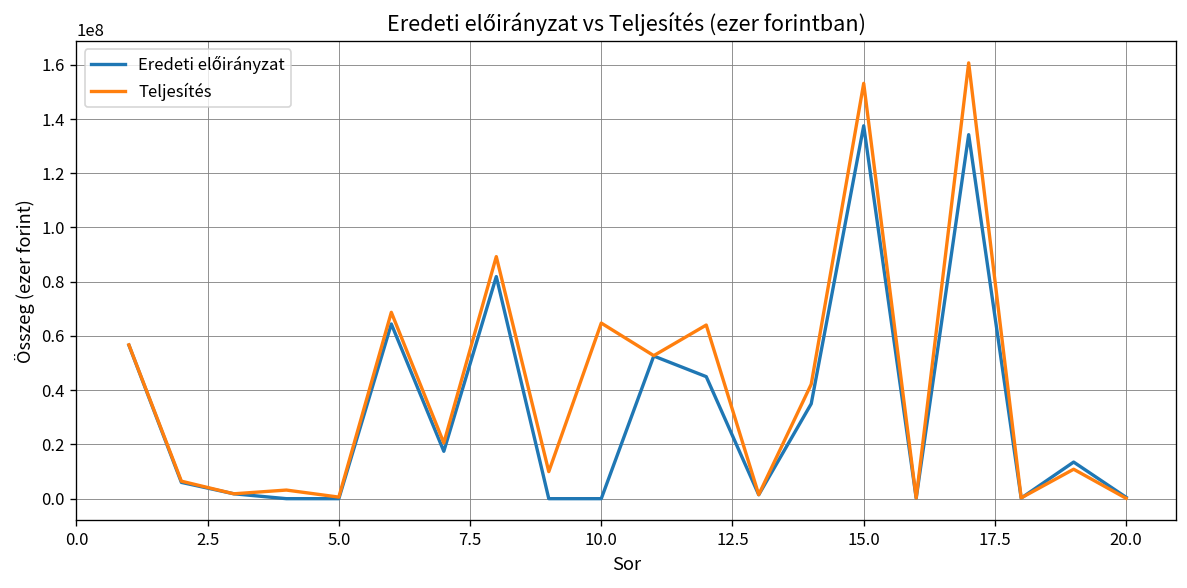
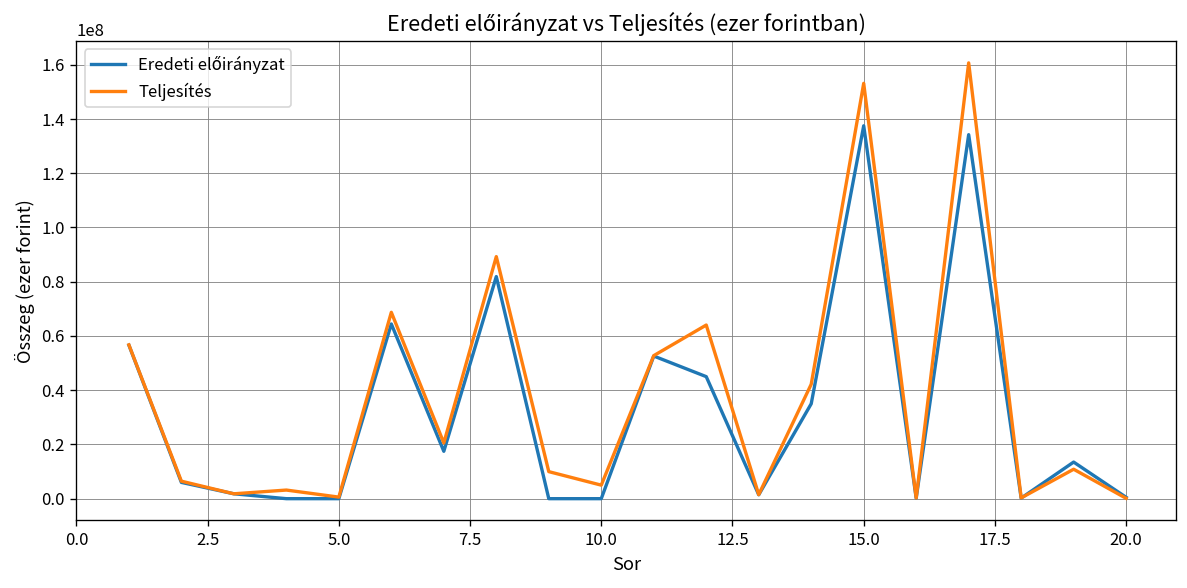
Teljesítés, 10.0: 65000000 -> 5000000
